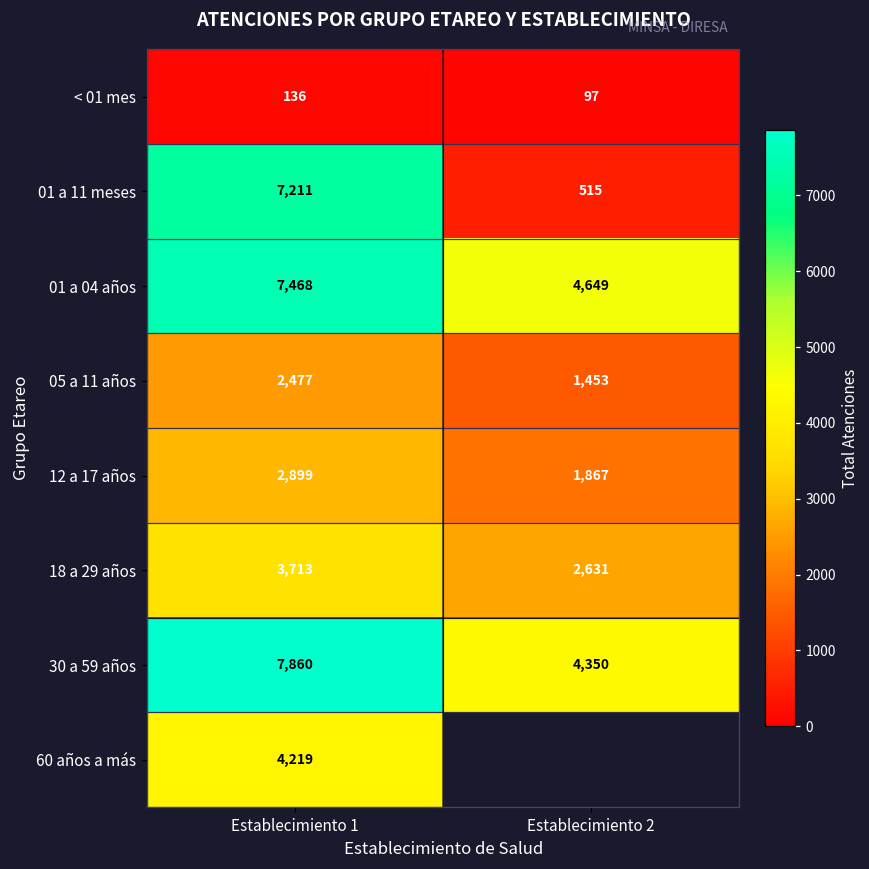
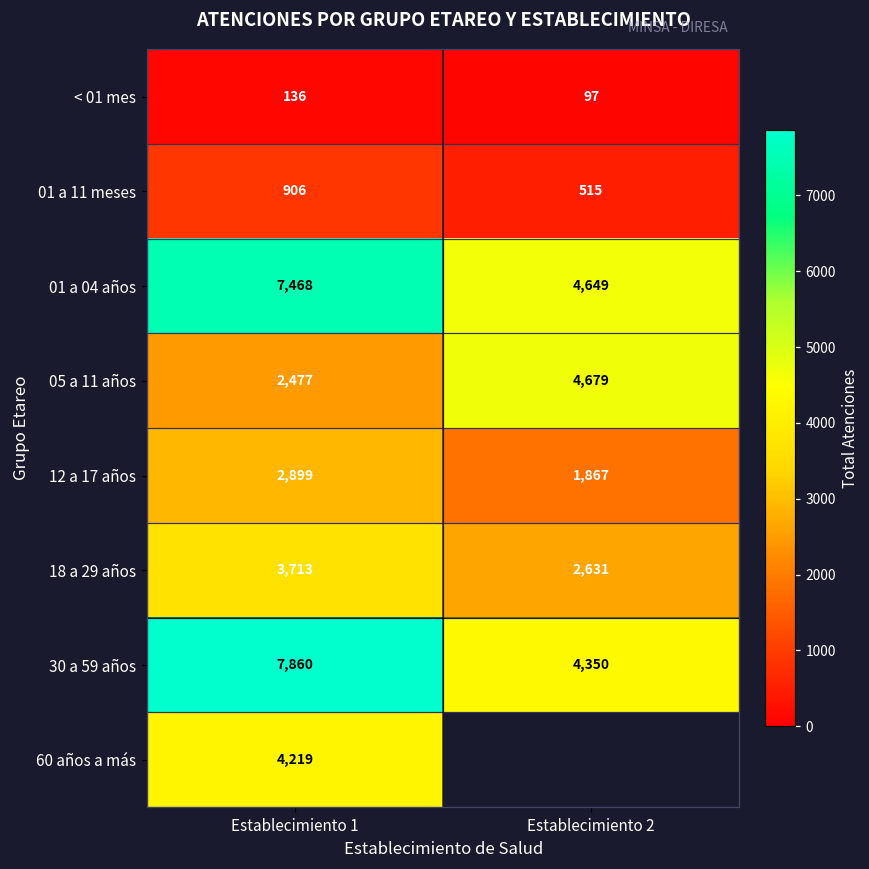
01 a 11 meses, Establecimiento 1: 7,211 -> 906
05 a 11 años, Establecimiento 2: 1,453 -> 4,679
